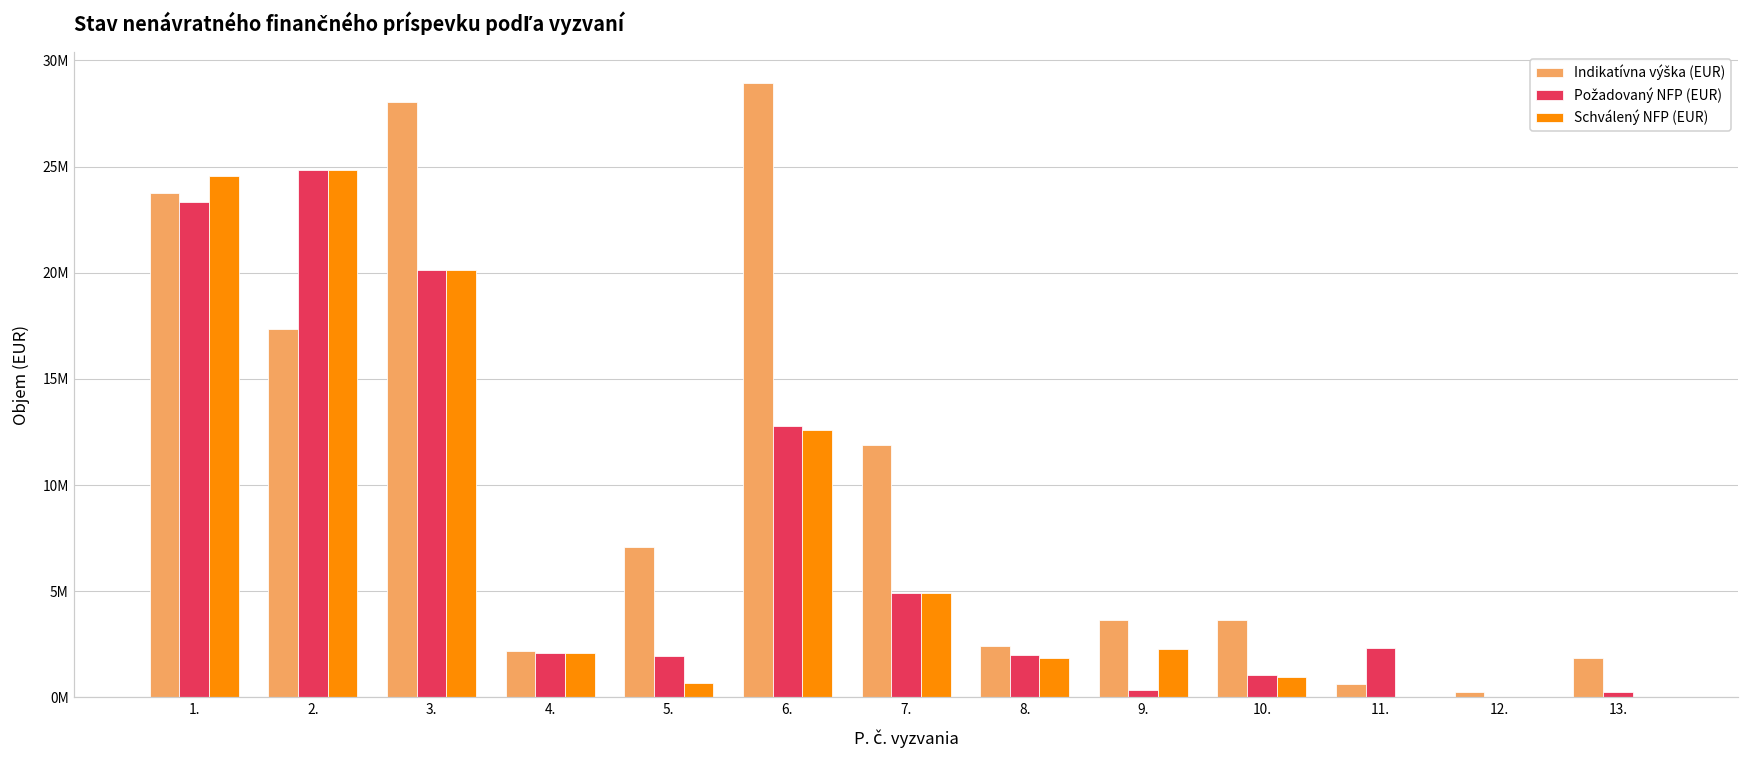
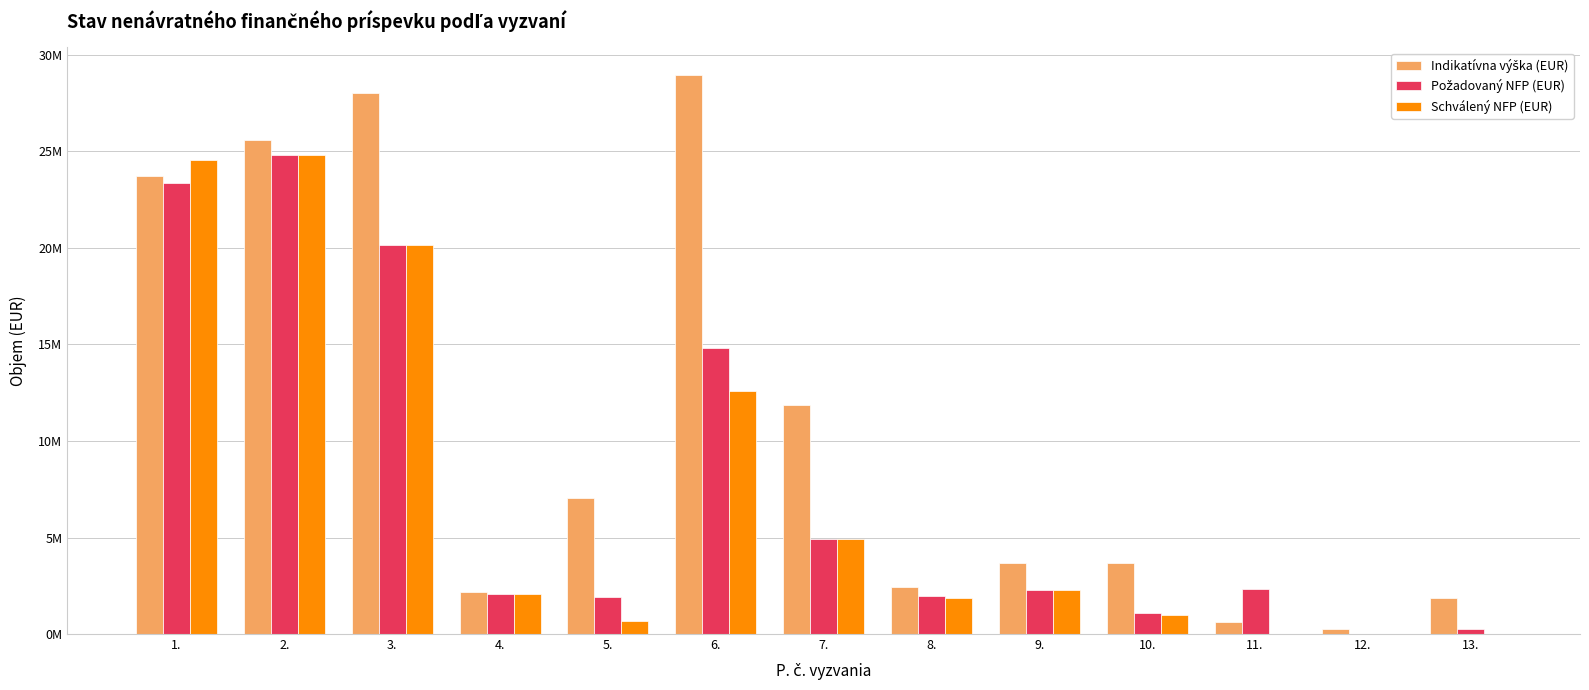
Indikatívna výška (EUR), 2.: 17400000 -> 25600000
Požadovaný NFP (EUR), 6.: 12800000 -> 14800000
Požadovaný NFP (EUR), 9.: 300000 -> 2300000
